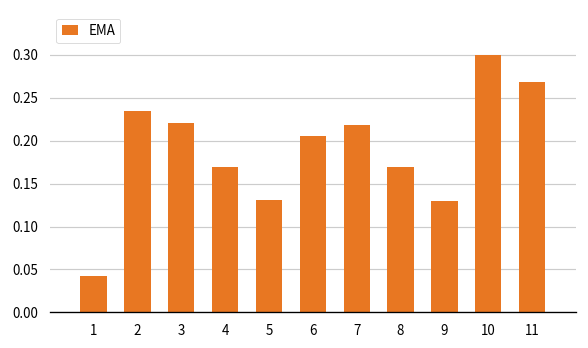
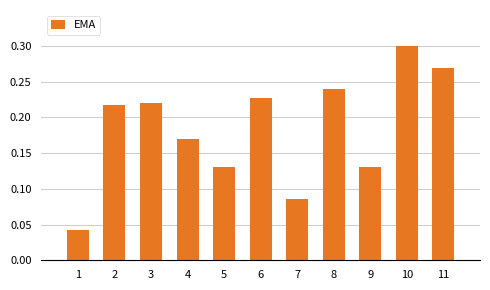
2: 0.23 -> 0.22
6: 0.21 -> 0.23
7: 0.22 -> 0.09
8: 0.17 -> 0.24
